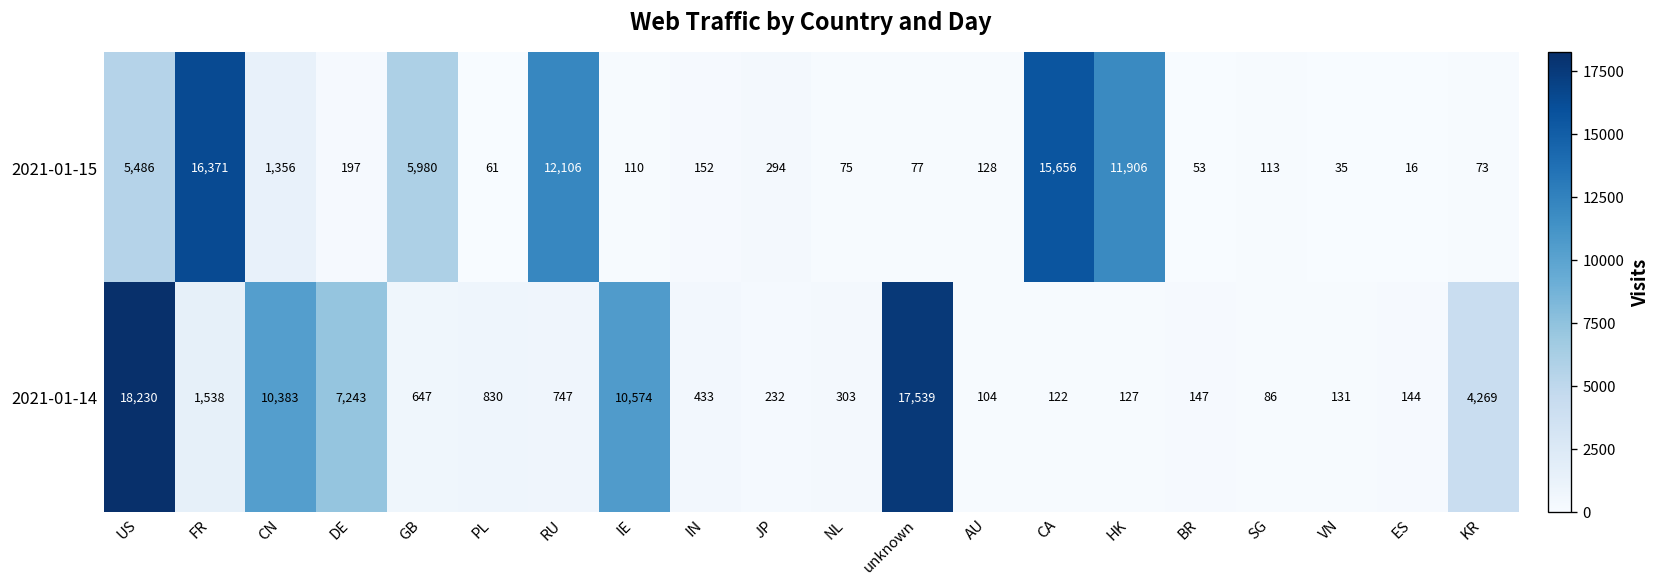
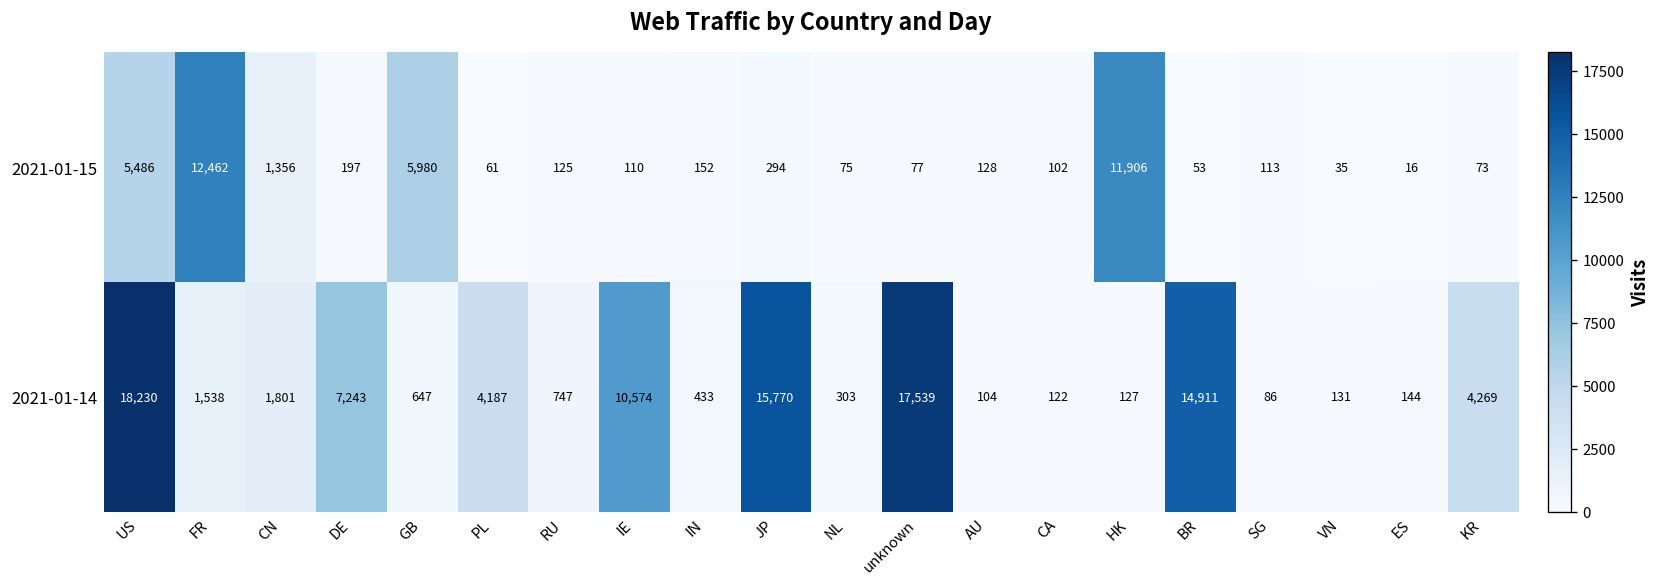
2021-01-15, FR: 16,371 -> 12,462
2021-01-15, RU: 12,106 -> 125
2021-01-15, CA: 15,656 -> 102
2021-01-14, CN: 10,383 -> 1,801
2021-01-14, PL: 830 -> 4,187
2021-01-14, JP: 232 -> 15,770
2021-01-14, BR: 147 -> 14,911
